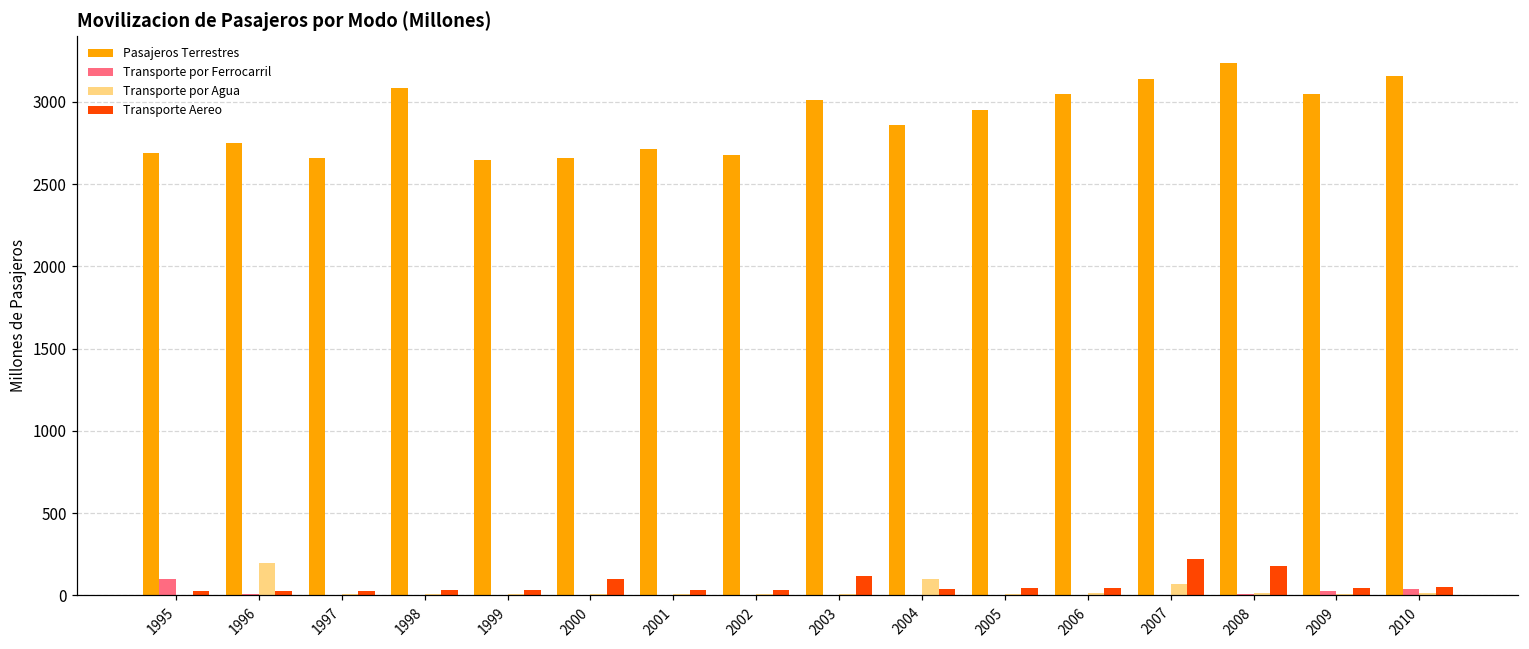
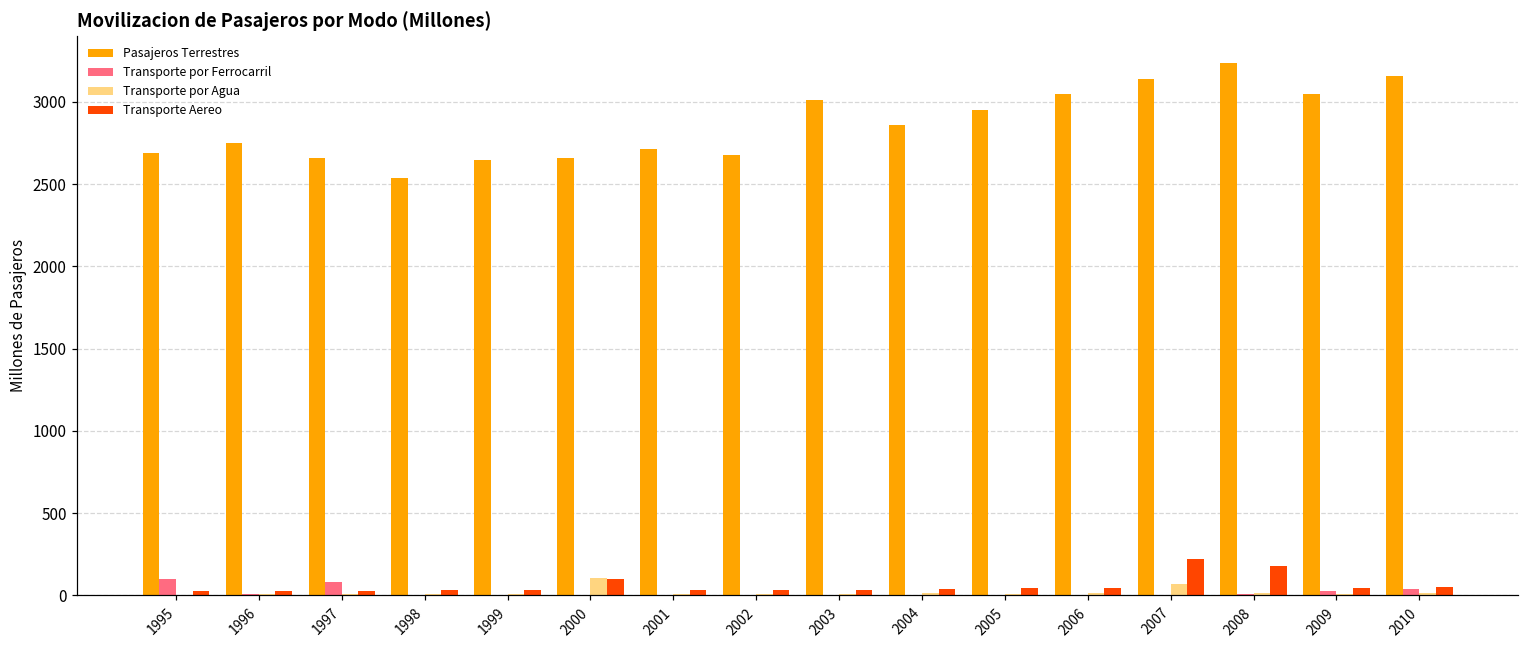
Transporte por Agua, 1996: 190 -> 10
Transporte por Ferrocarril, 1997: 10 -> 80
Pasajeros Terrestres, 1998: 3090 -> 2540
Transporte por Agua, 2000: 10 -> 110
Transporte Aereo, 2003: 120 -> 40
Transporte por Agua, 2004: 100 -> 10
